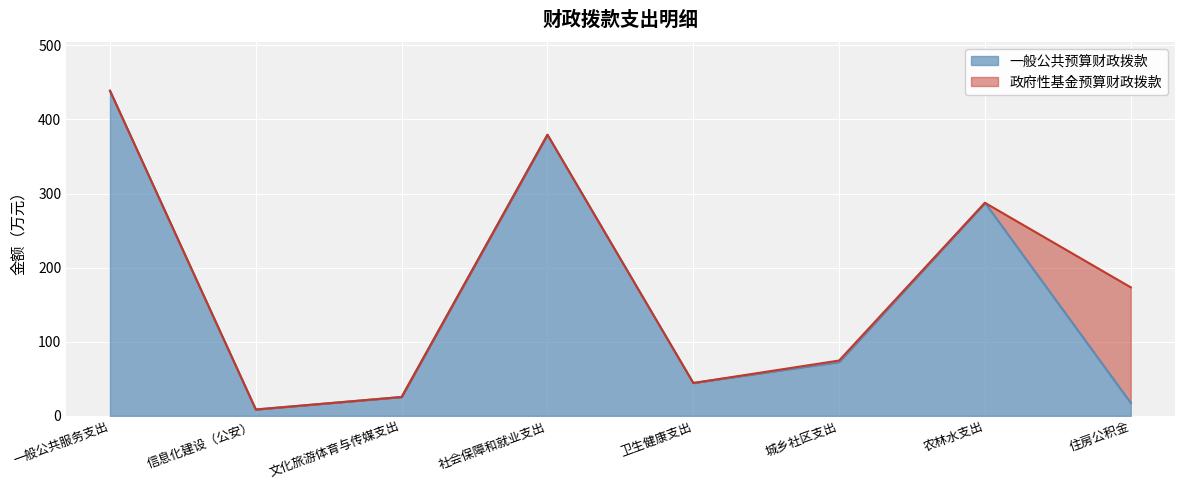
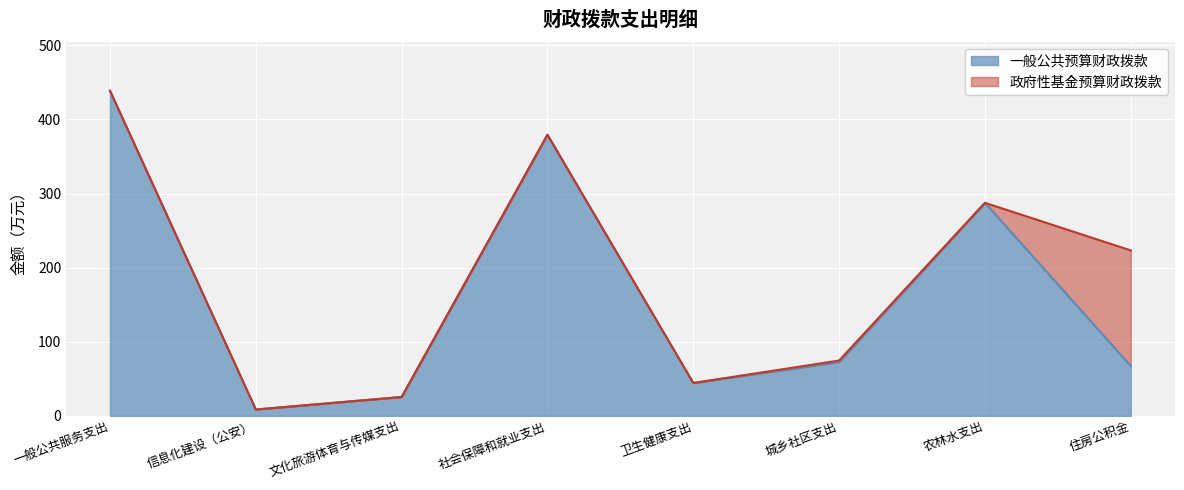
一般公共预算财政拨款, 住房公积金: 20 -> 70
